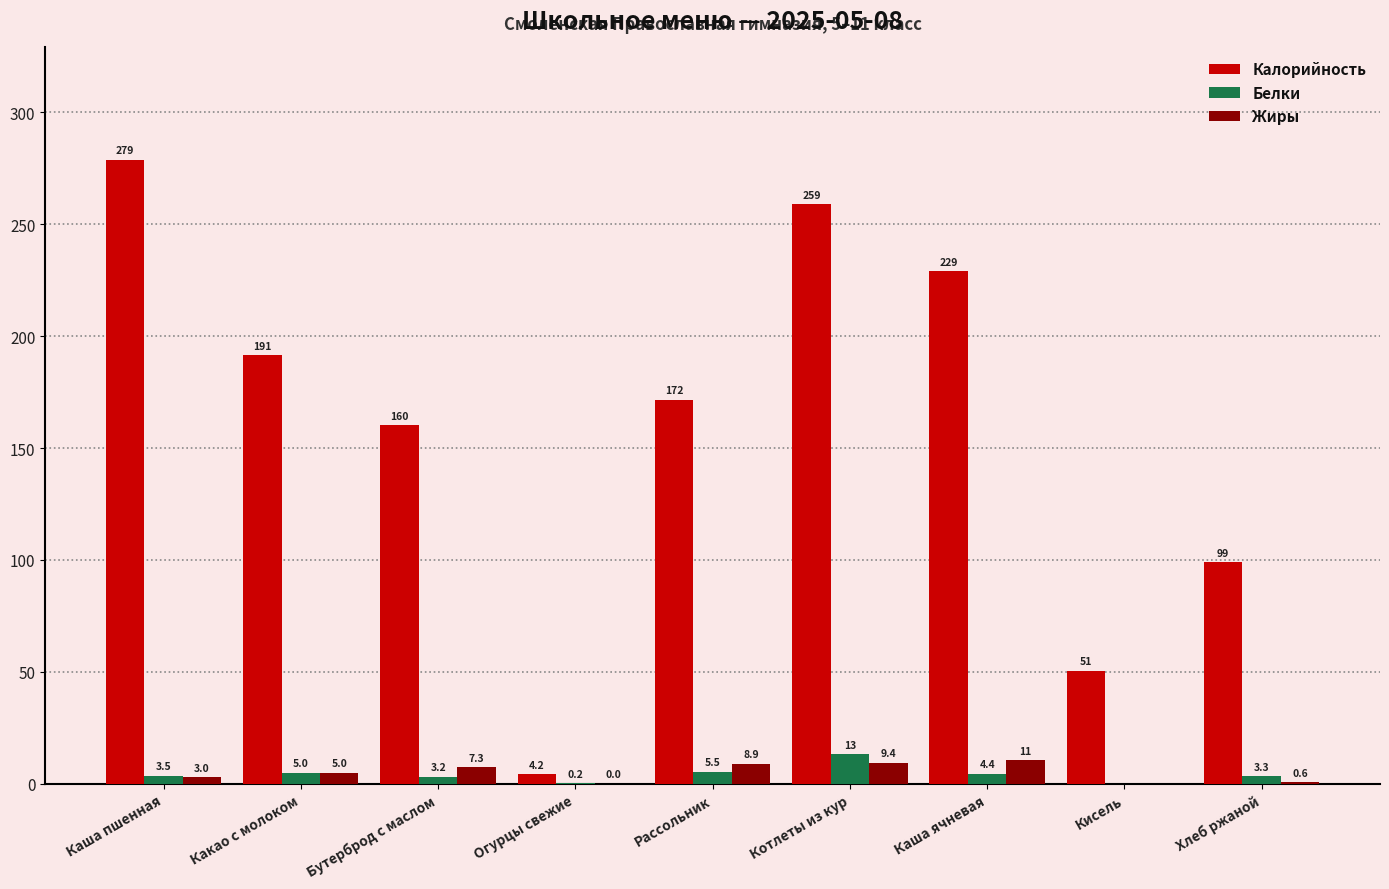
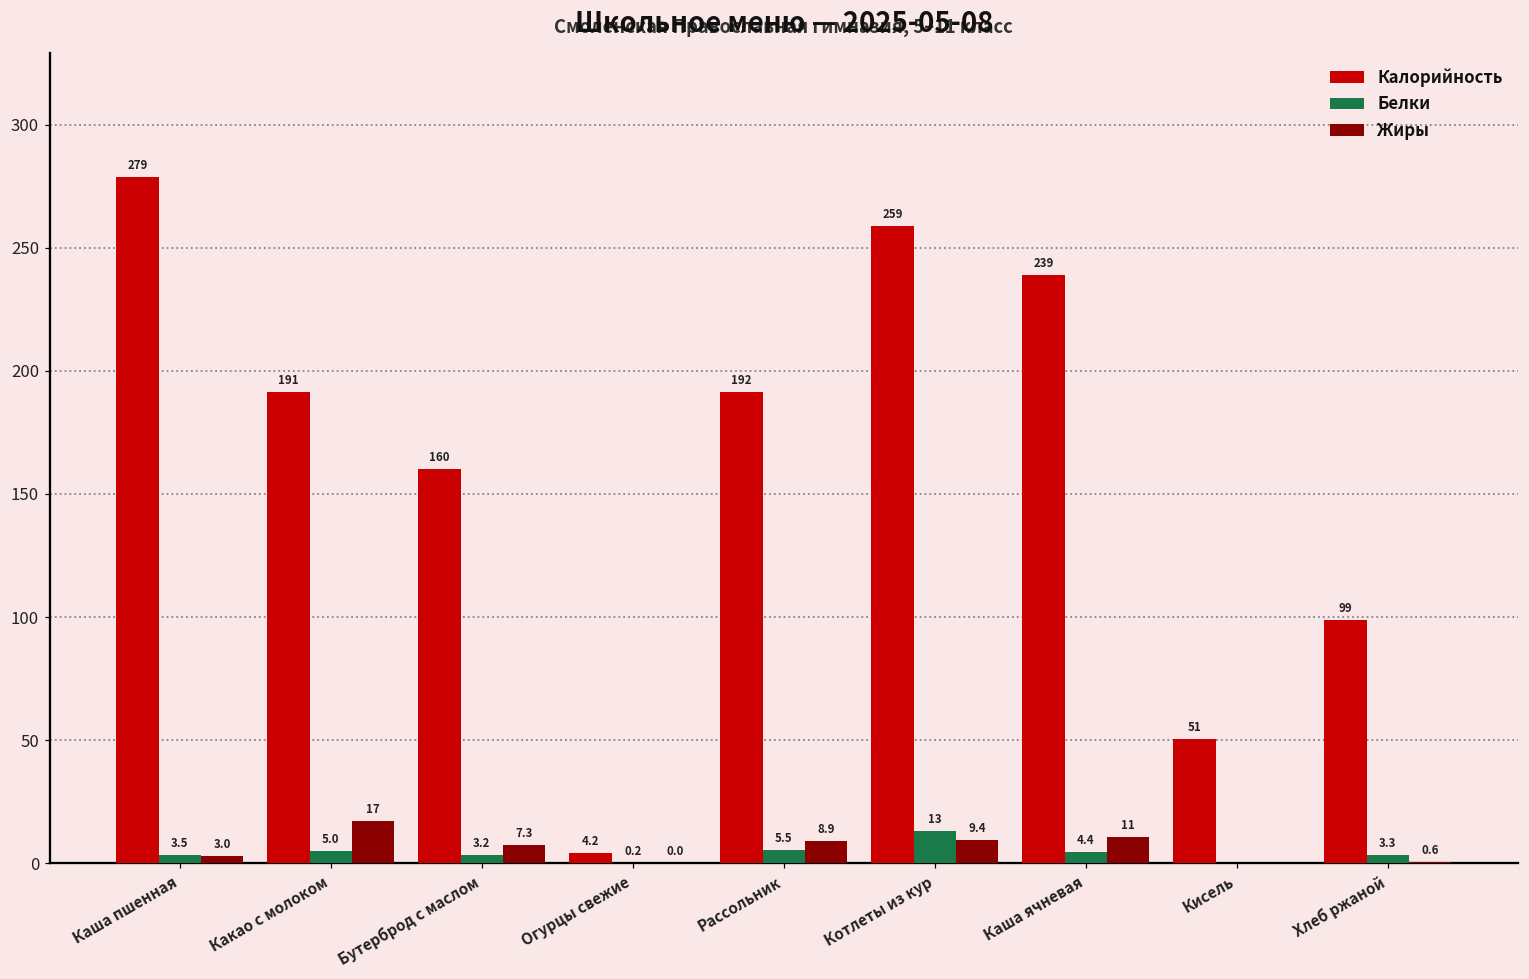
Жиры, Какао с молоком: 5.0 -> 17
Калорийность, Рассольник: 172 -> 192
Калорийность, Каша ячневая: 229 -> 239
